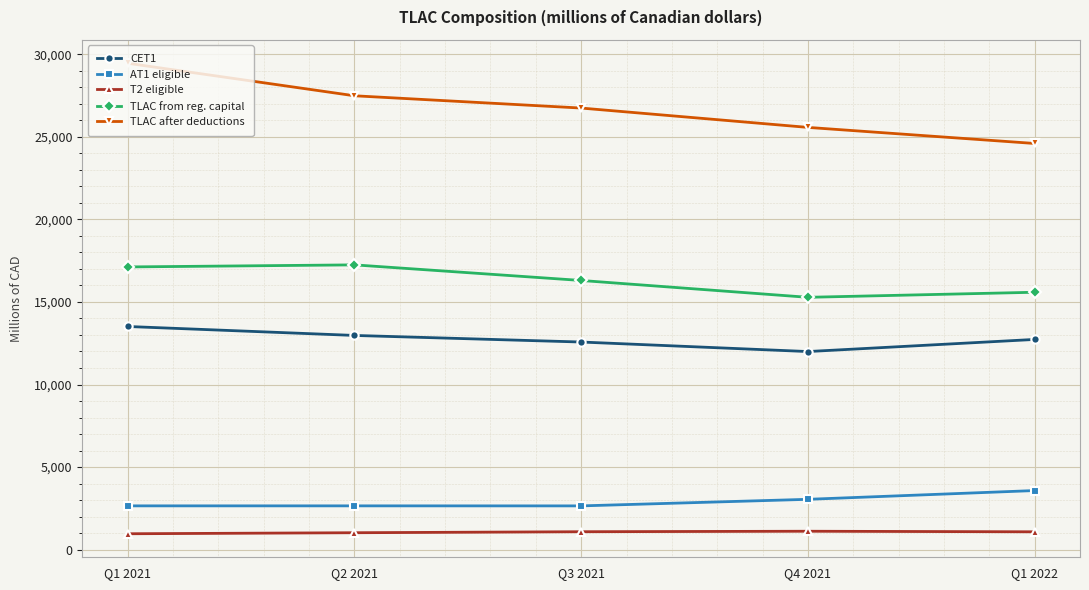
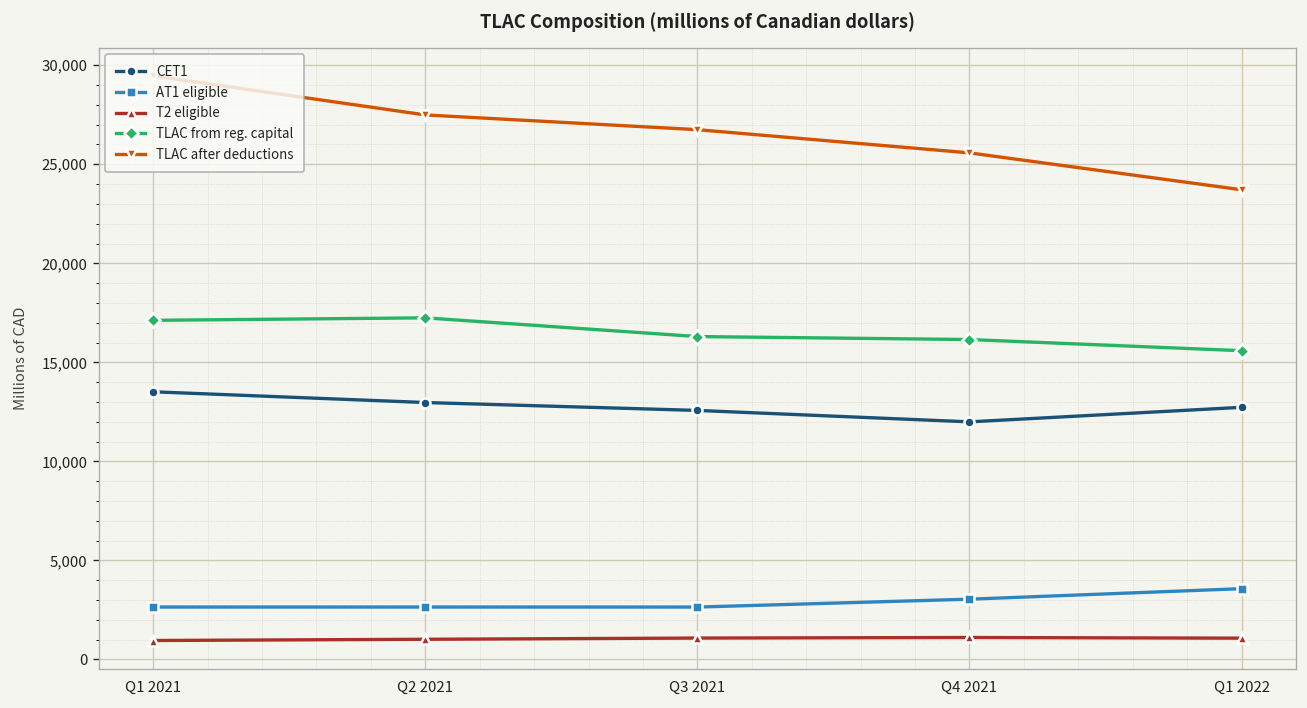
TLAC from reg. capital, Q4 2021: 15,300 -> 16,200
TLAC after deductions, Q1 2022: 24,600 -> 23,700
